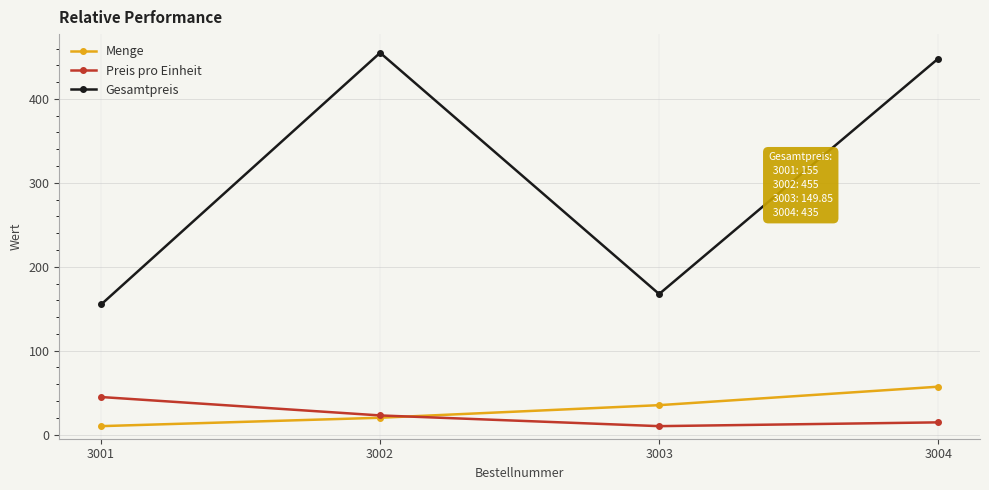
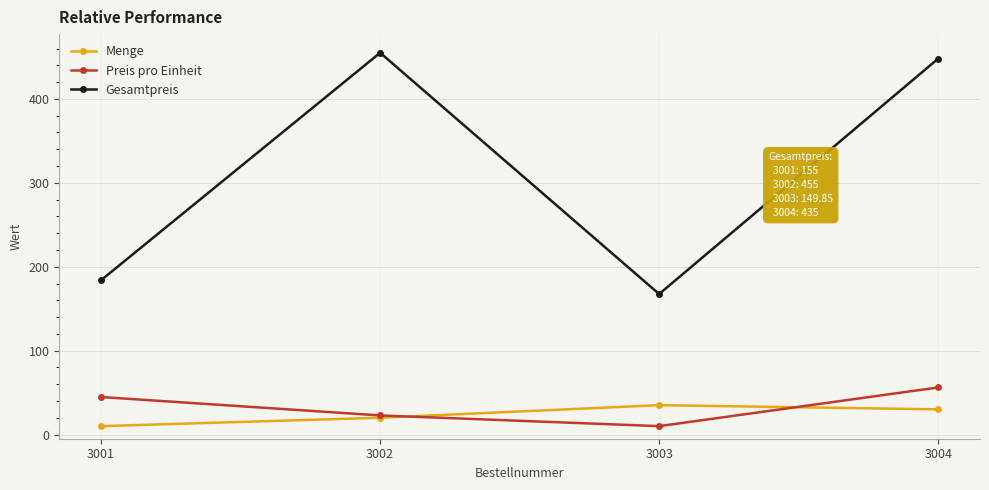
Gesamtpreis, 3001: 160 -> 180
Menge, 3004: 60 -> 30
Preis pro Einheit, 3004: 10 -> 60
